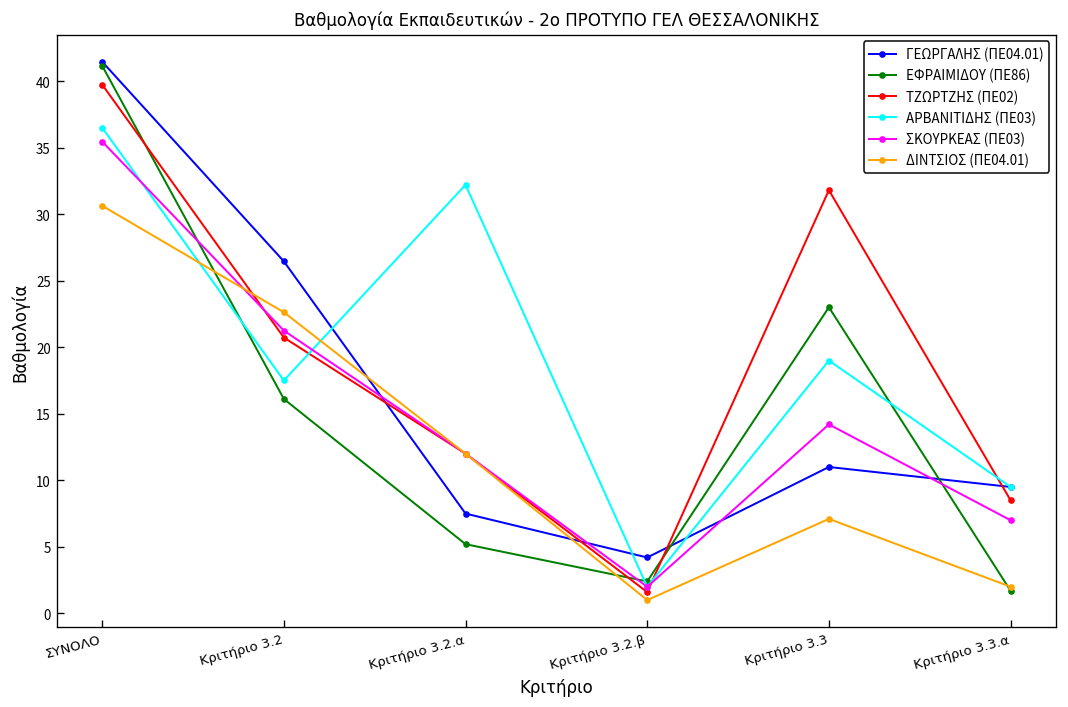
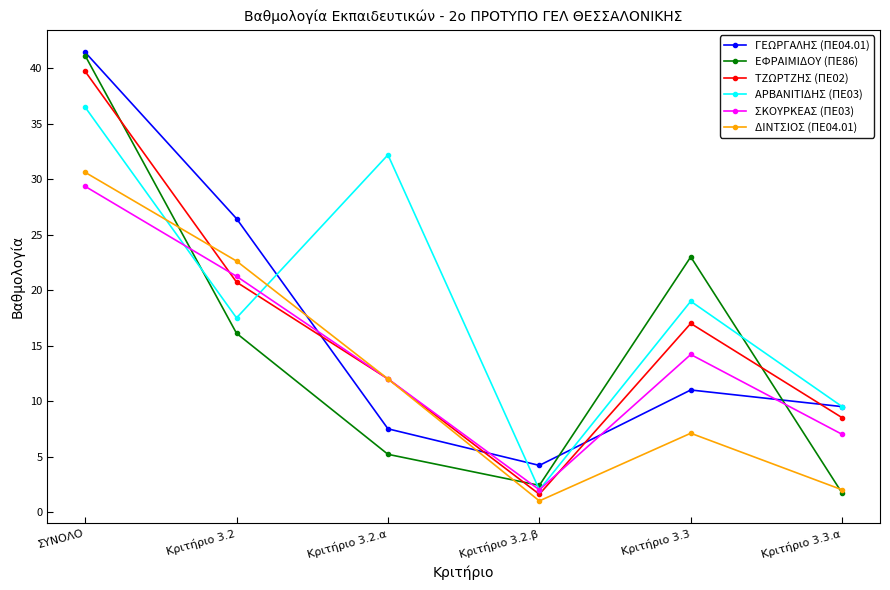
ΣΚΟΥΡΚΕΑΣ (ΠΕ03), ΣΥΝΟΛΟ: 35.5 -> 29.4
ΤΖΩΡΤΖΗΣ (ΠΕ02), Κριτήριο 3.3: 31.8 -> 17.0
